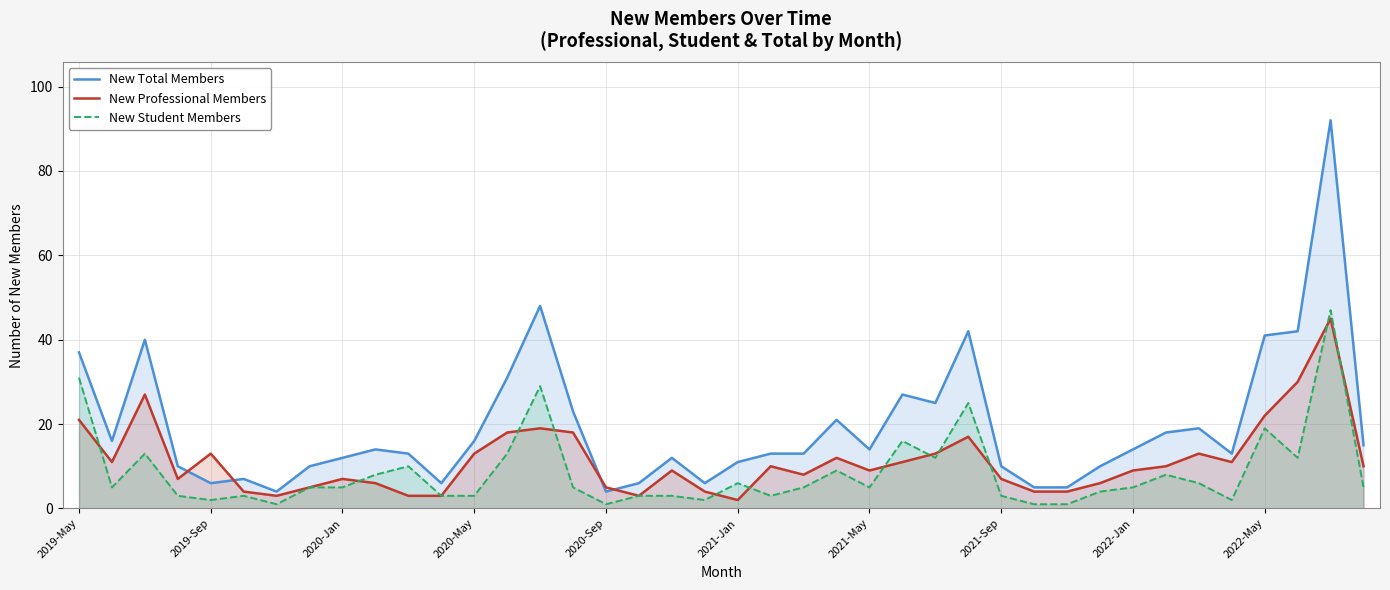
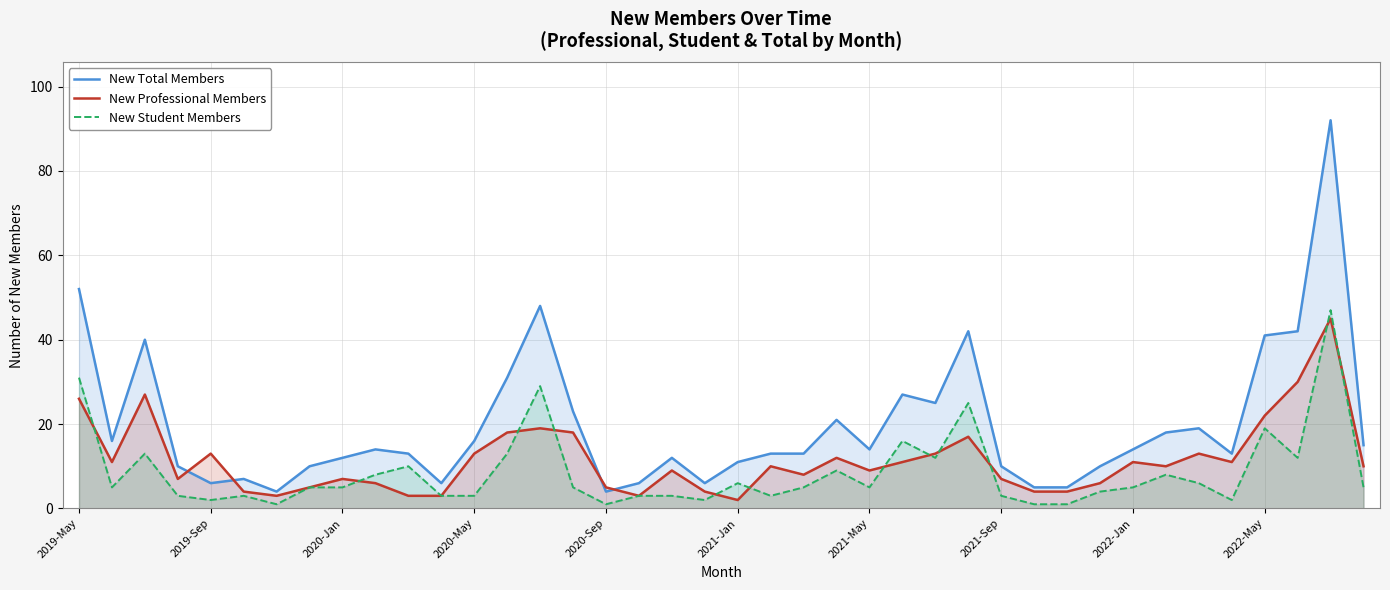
New Total Members, 2019-May: 37 -> 52
New Professional Members, 2019-May: 21 -> 26
New Professional Members, 2022-Jan: 9 -> 11
